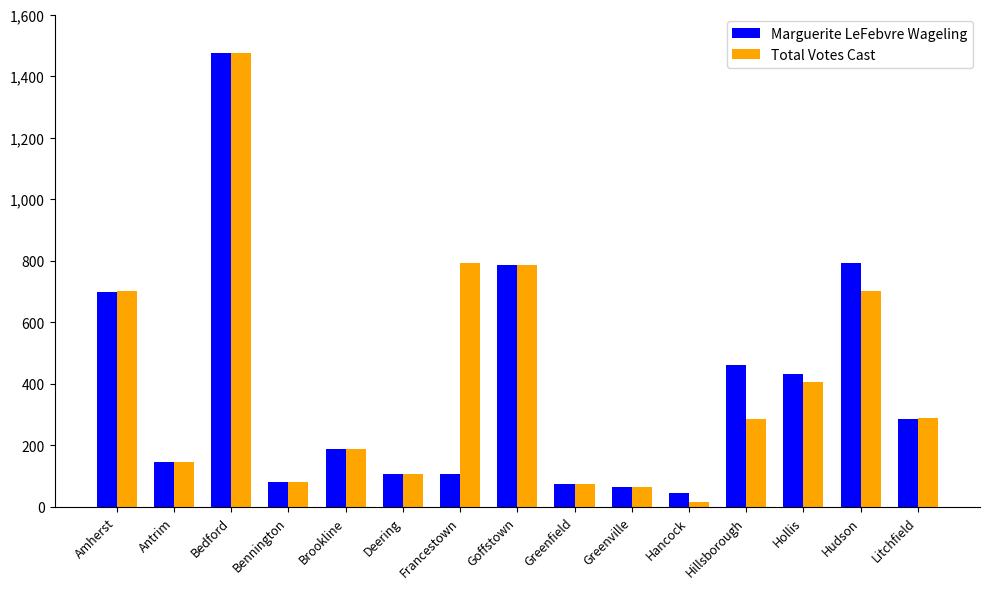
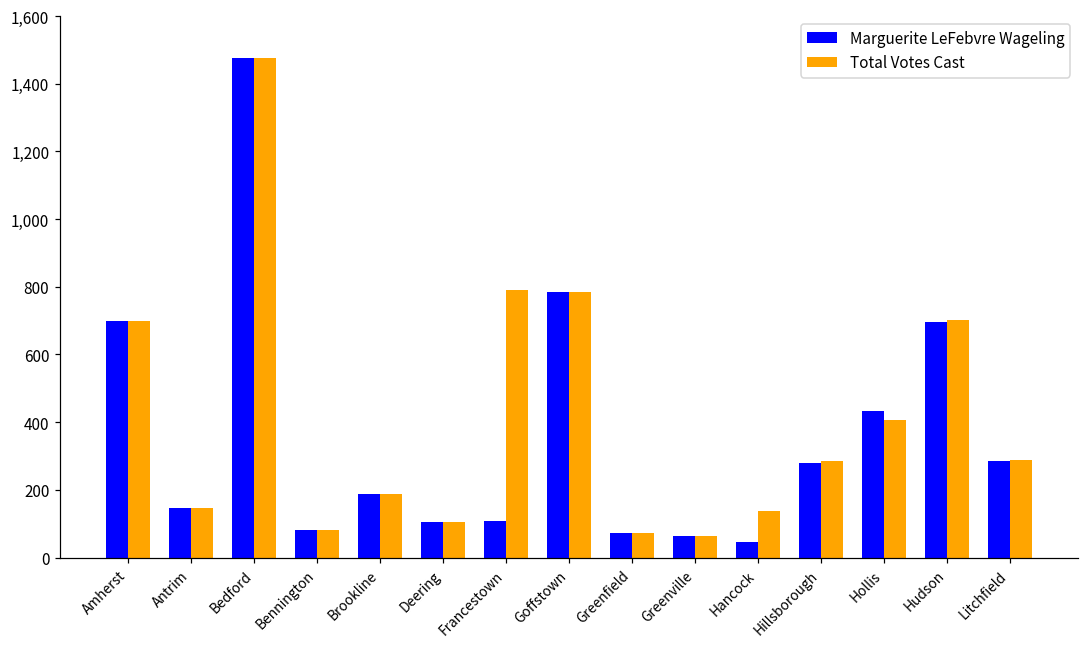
Total Votes Cast, Hancock: 20 -> 140
Marguerite LeFebvre Wageling, Hillsborough: 460 -> 280
Marguerite LeFebvre Wageling, Hudson: 790 -> 700
